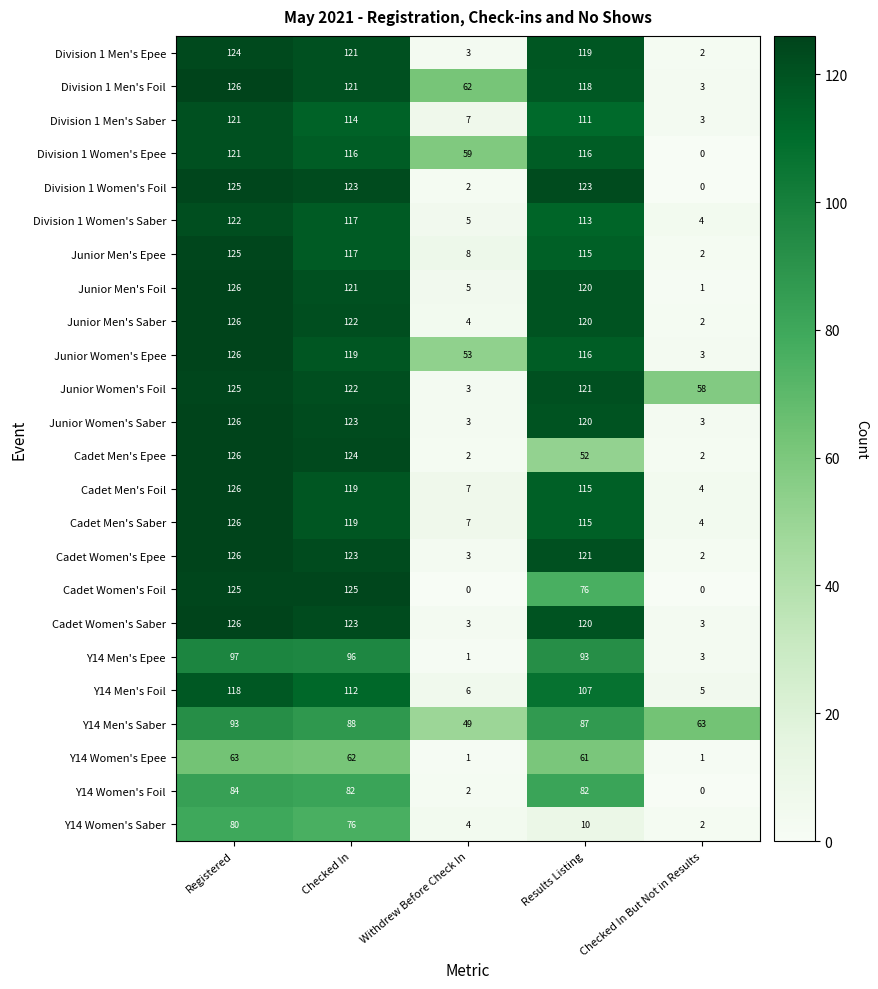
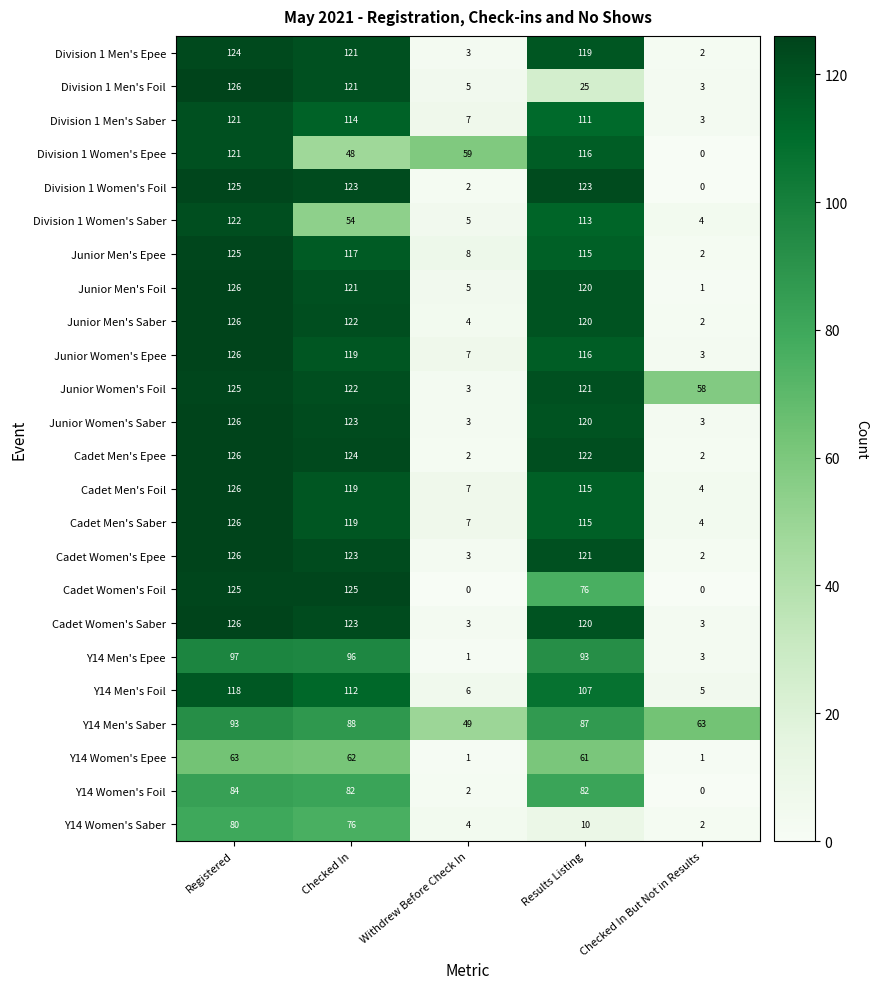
Division 1 Men's Foil, Withdrew Before Check In: 62 -> 5
Division 1 Men's Foil, Results Listing: 118 -> 25
Division 1 Women's Epee, Checked In: 116 -> 48
Division 1 Women's Saber, Checked In: 117 -> 54
Junior Women's Epee, Withdrew Before Check In: 53 -> 7
Cadet Men's Epee, Results Listing: 52 -> 122
